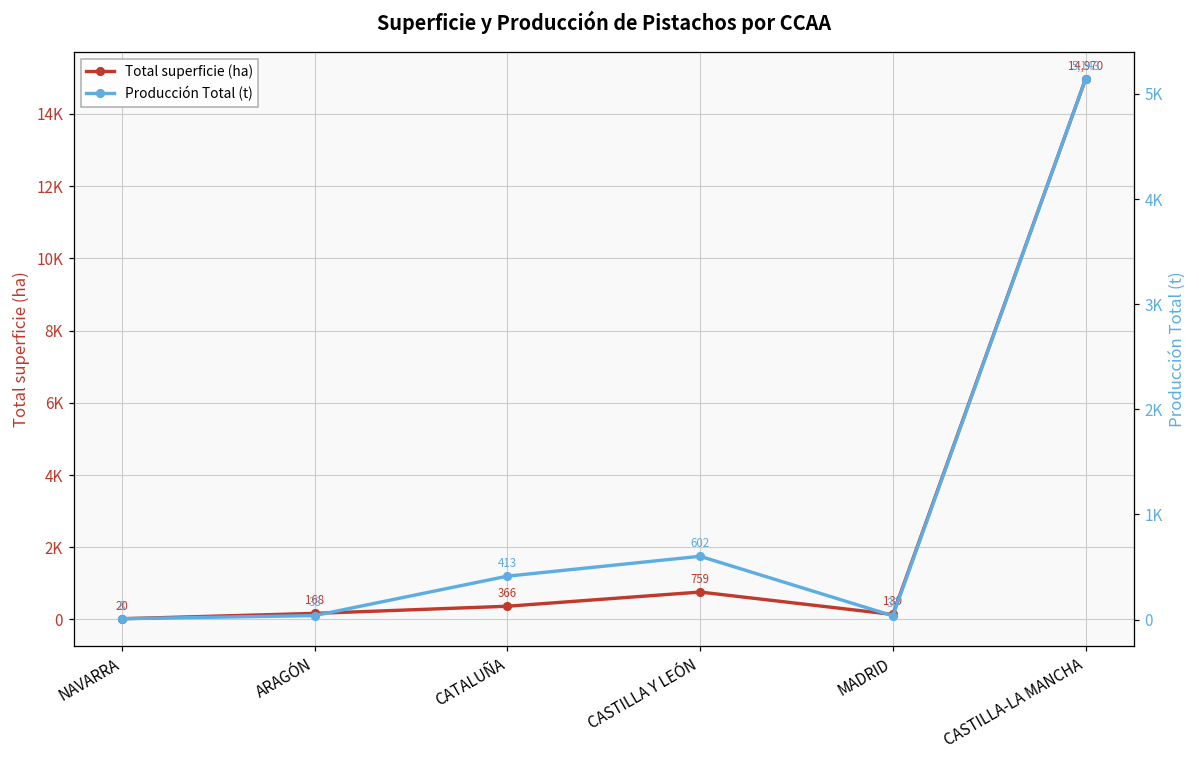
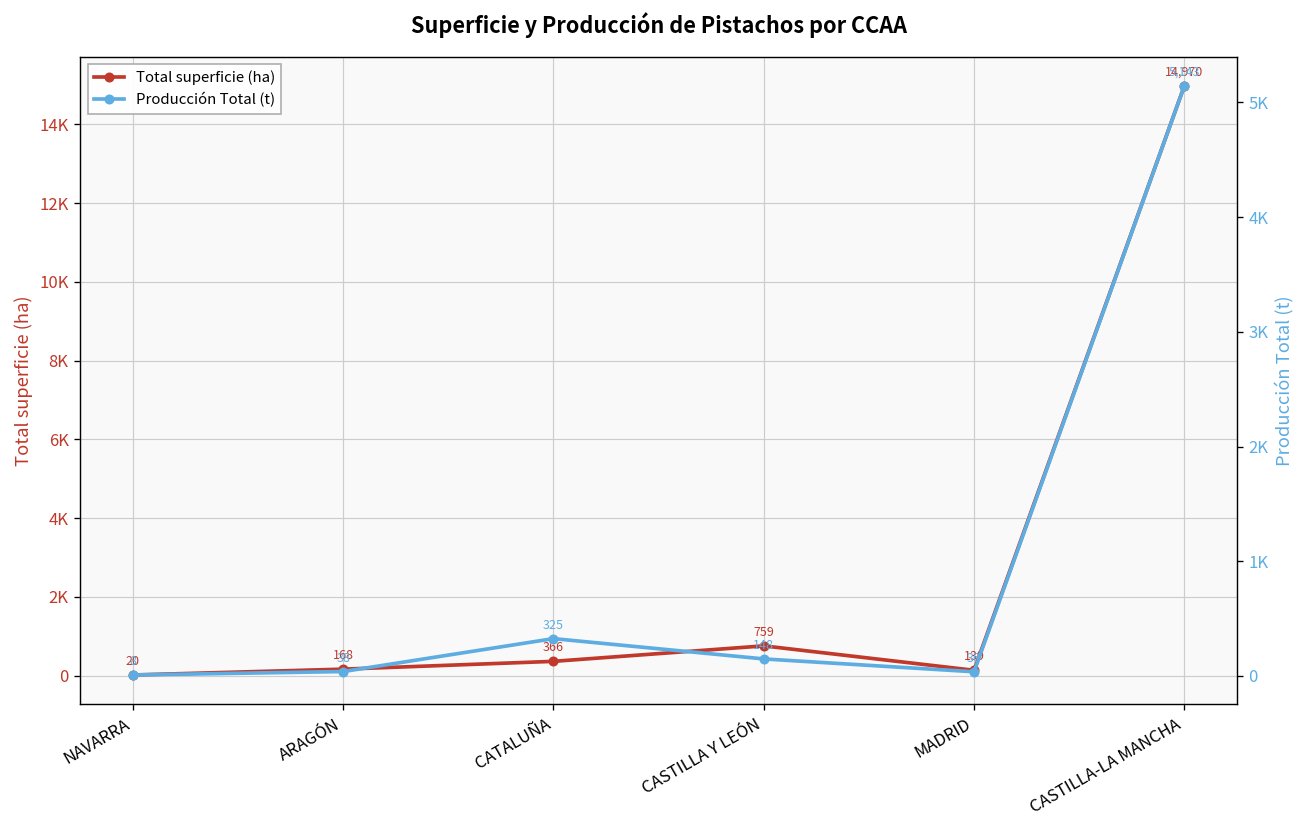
Producción Total (t), CATALUÑA: 413 -> 325
Producción Total (t), CASTILLA Y LEÓN: 602 -> 148
